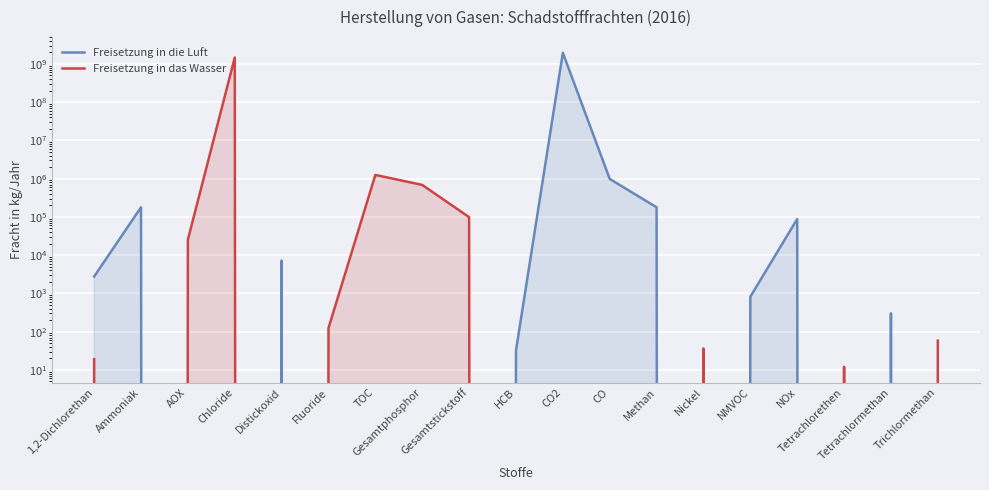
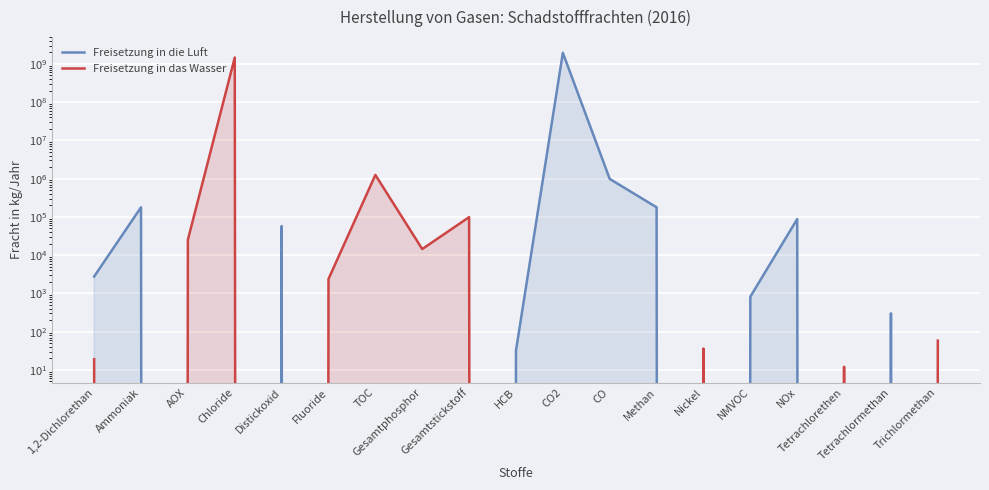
Freisetzung in die Luft, Distickoxid: 7000 -> 60000
Freisetzung in das Wasser, Fluoride: 120 -> 2000
Freisetzung in das Wasser, Gesamtphosphor: 700000 -> 14000
